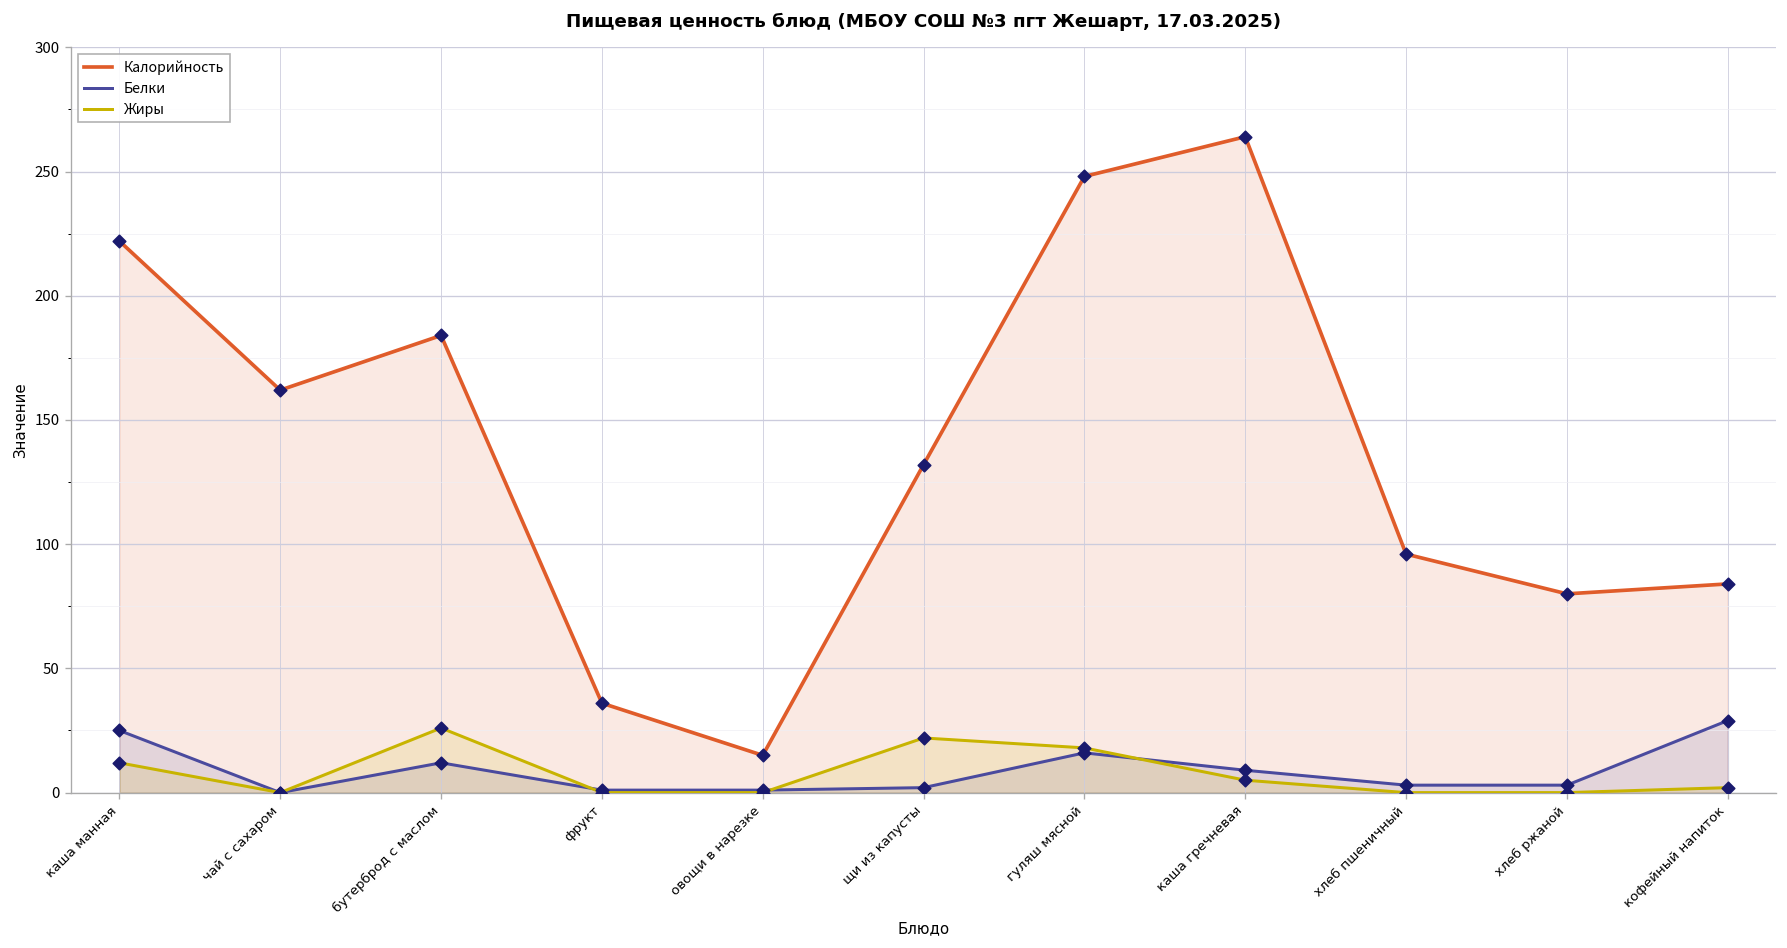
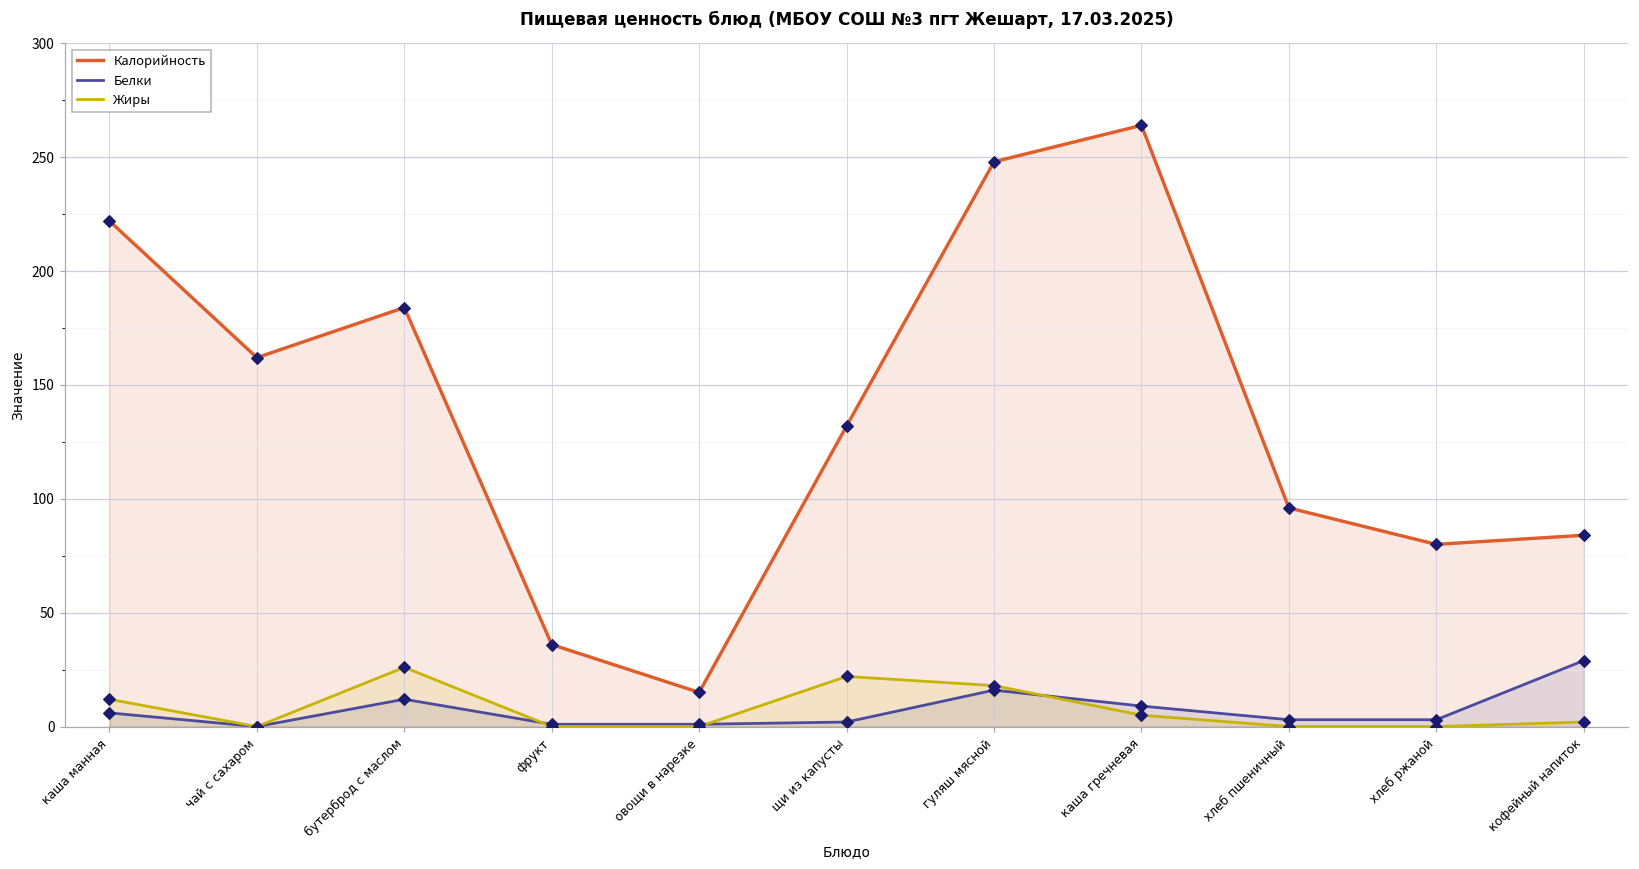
Белки, каша манная: 25 -> 6
